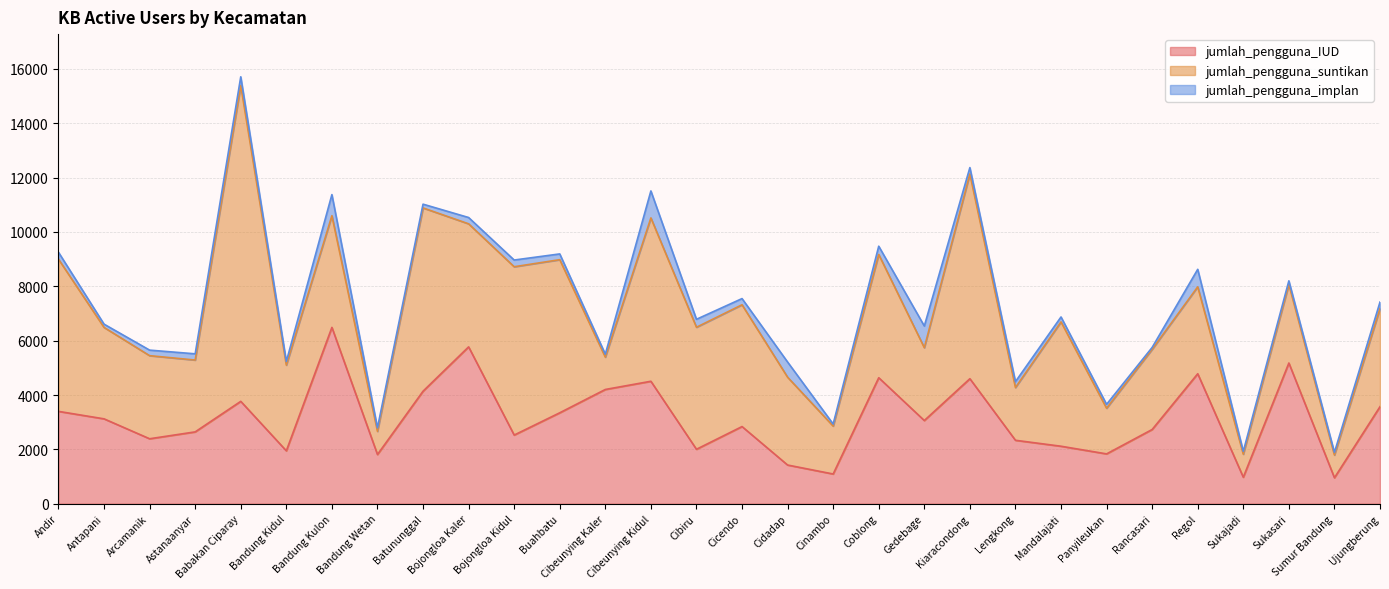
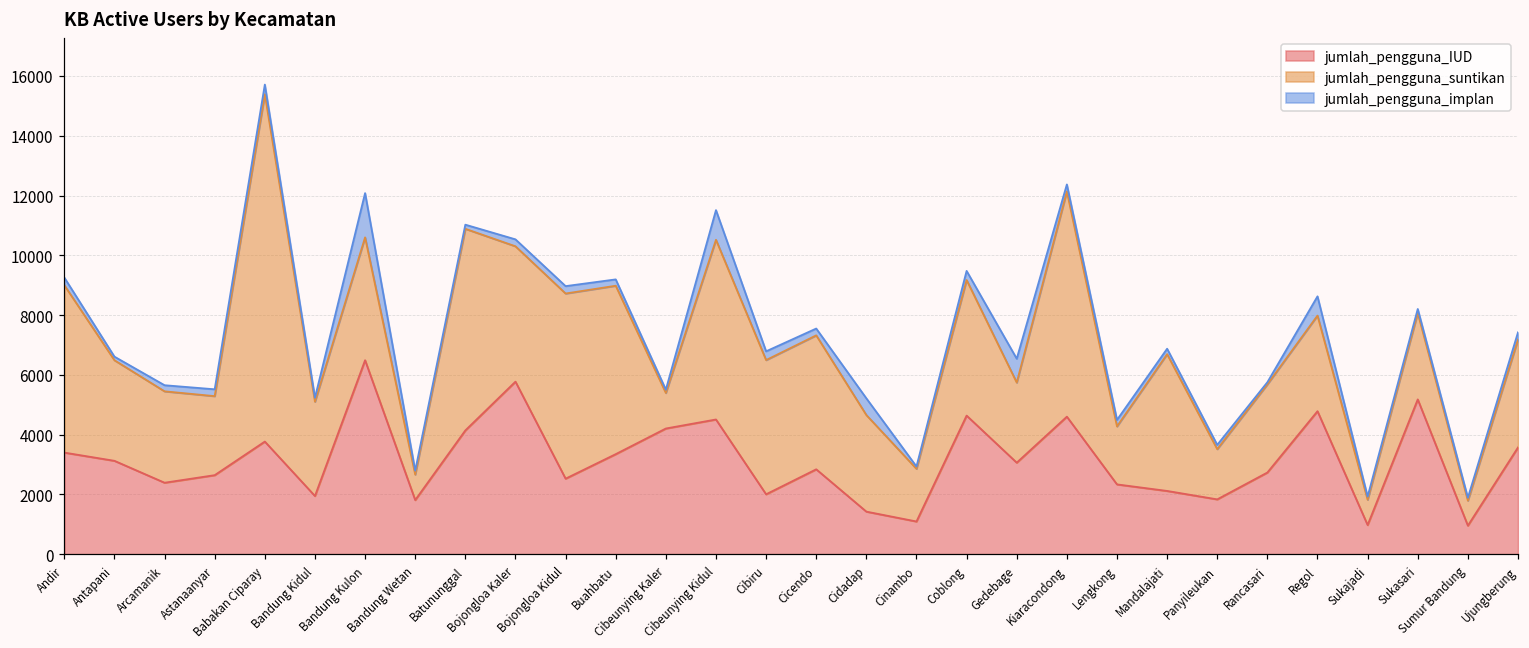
jumlah_pengguna_implan, Bandung Kulon: 800 -> 1500
